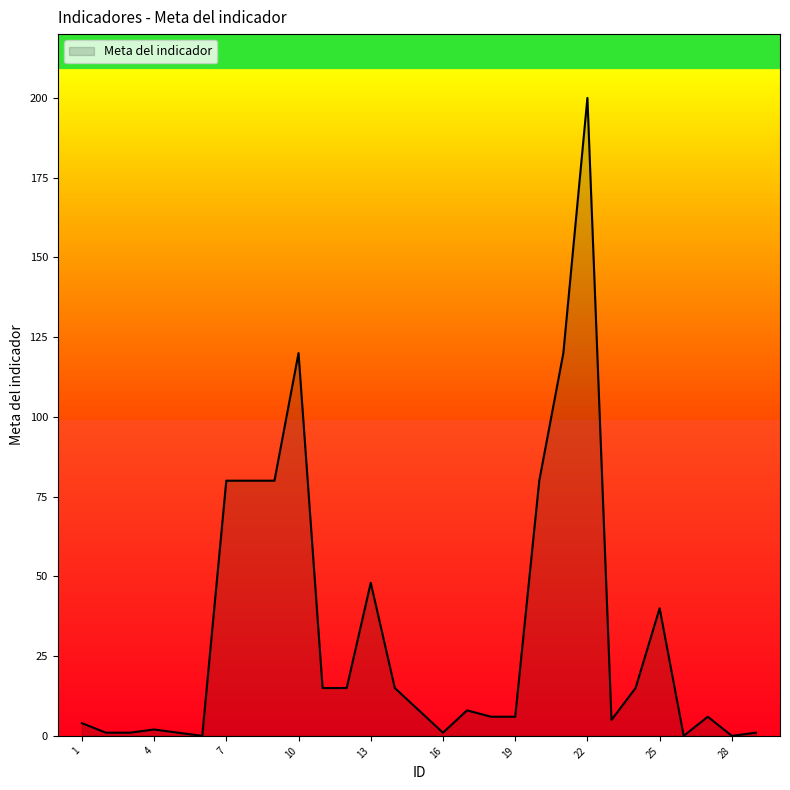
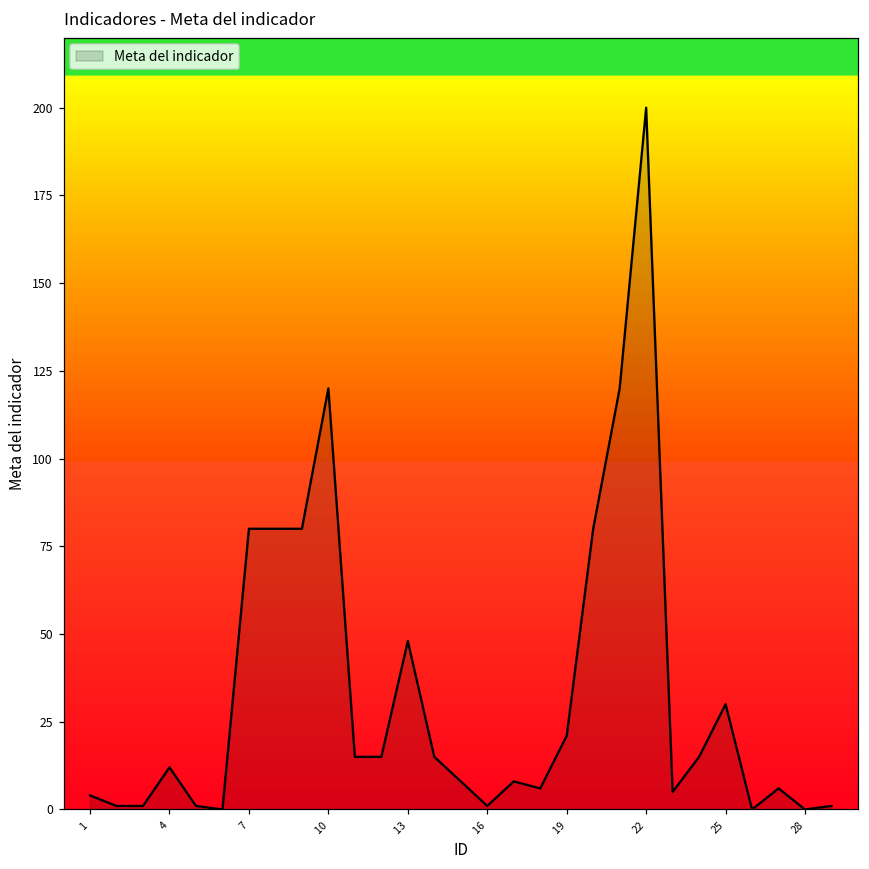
4: 2 -> 12
19: 6 -> 21
25: 40 -> 30
